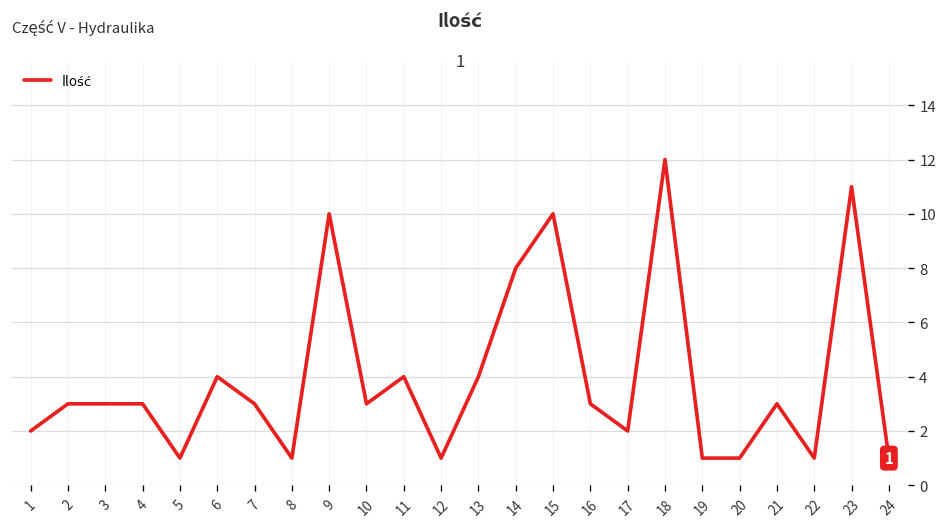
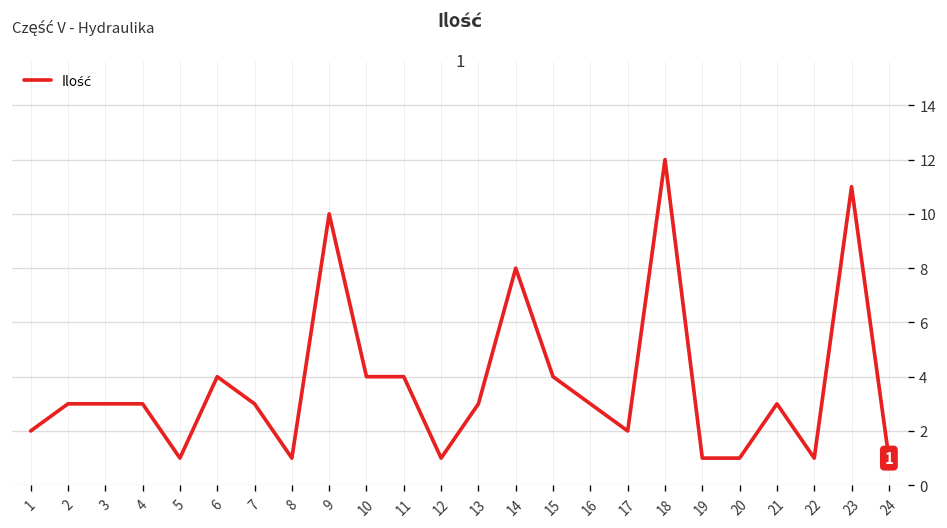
10: 3 -> 4
13: 4 -> 3
15: 10 -> 4
